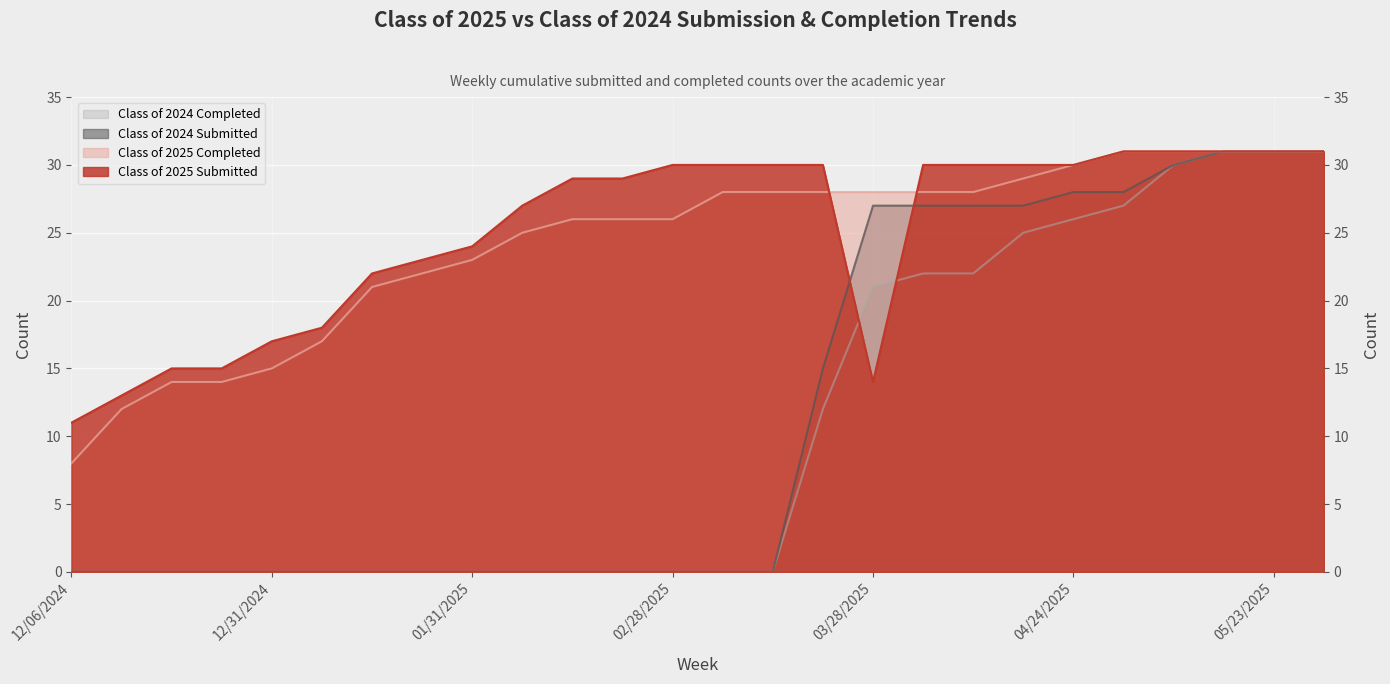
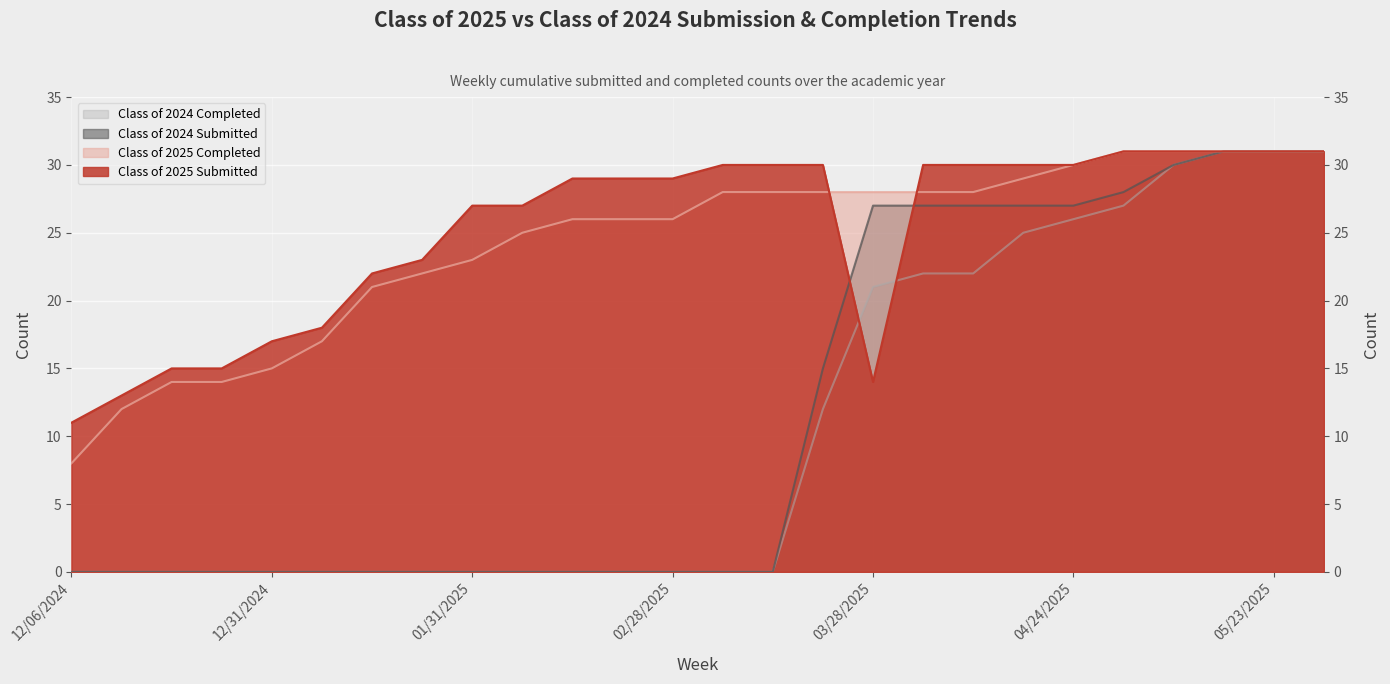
Class of 2025 Submitted, 01/31/2025: 24 -> 27
Class of 2025 Submitted, 02/28/2025: 30 -> 29
Class of 2024 Submitted, 04/24/2025: 28 -> 27
